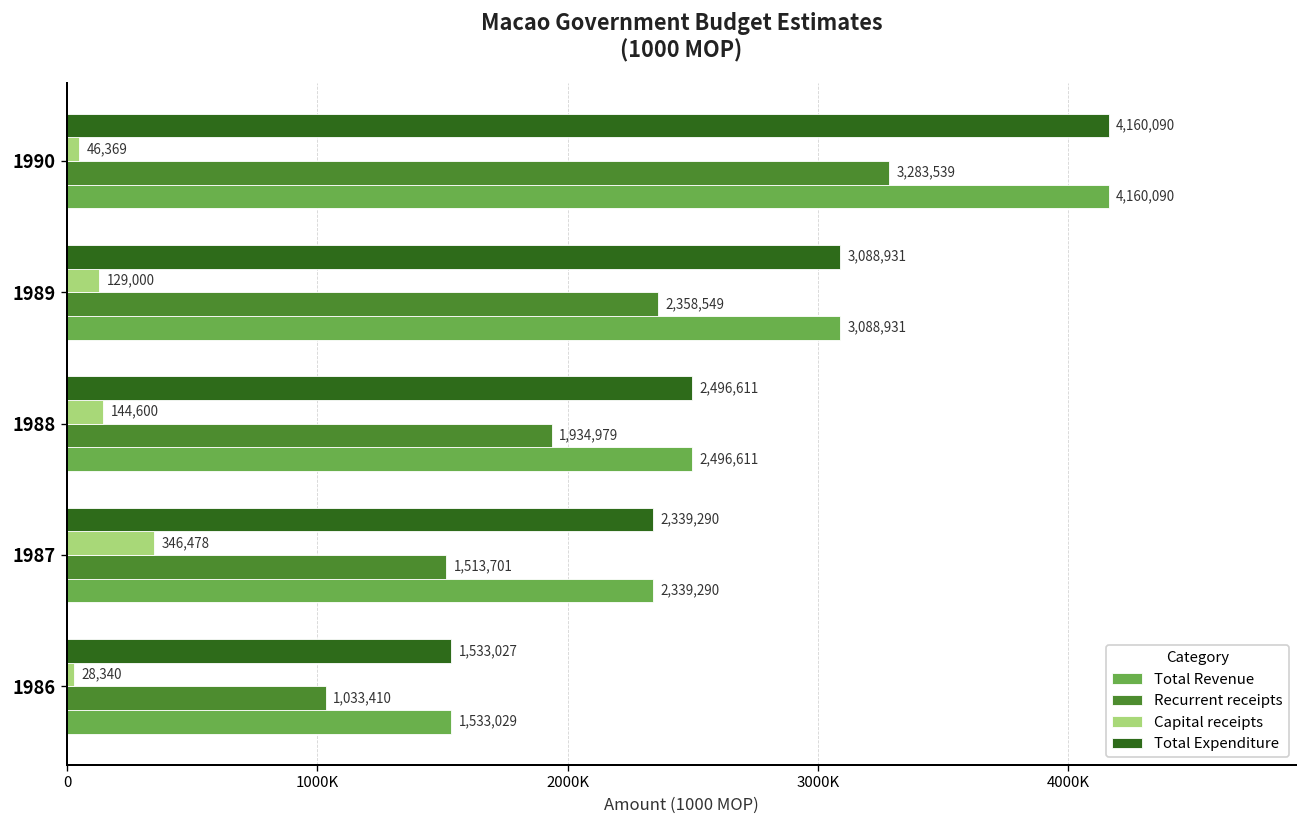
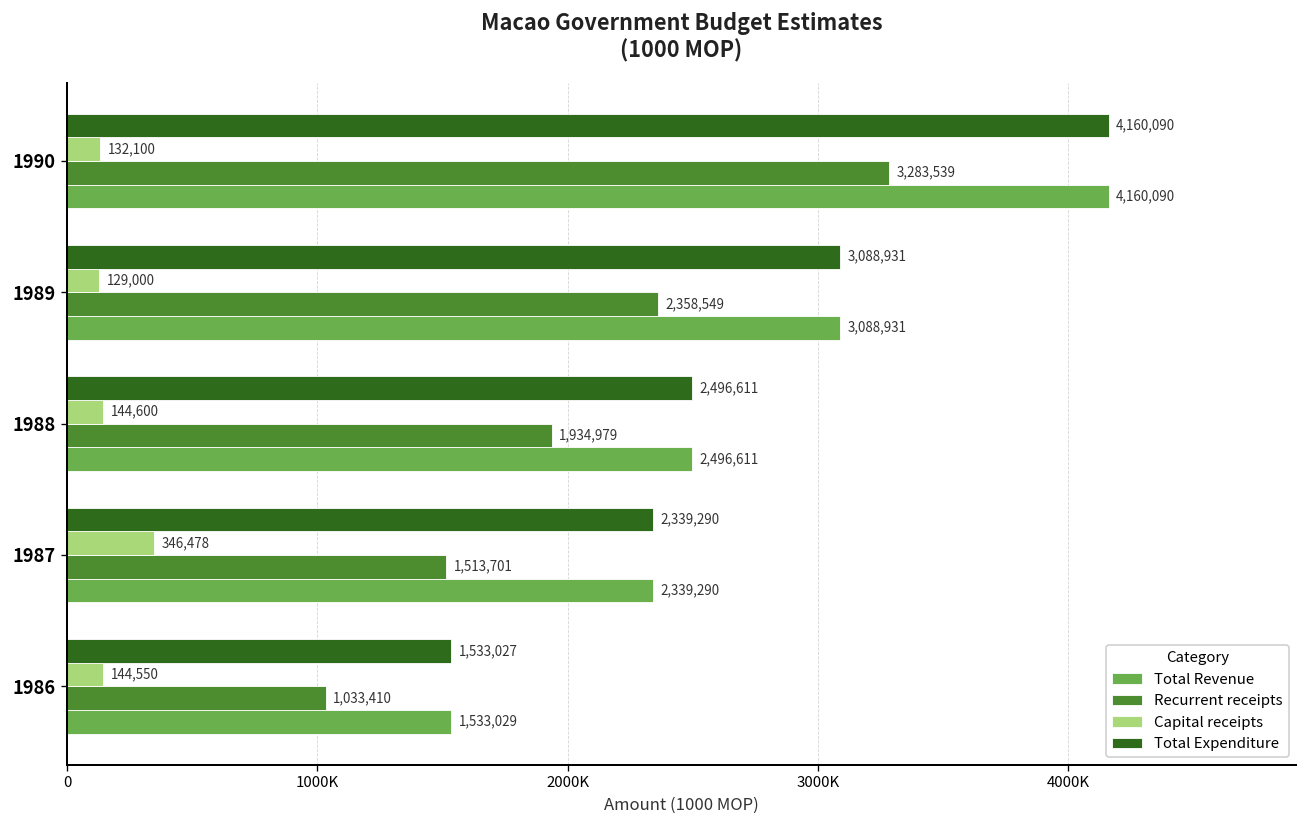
Capital receipts, 1990: 46,369 -> 132,100
Capital receipts, 1986: 28,340 -> 144,550
